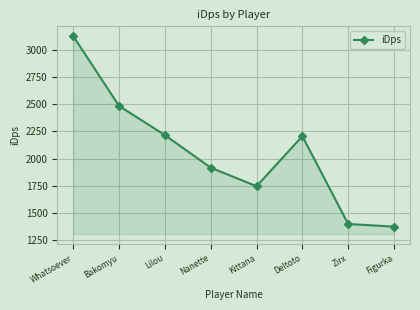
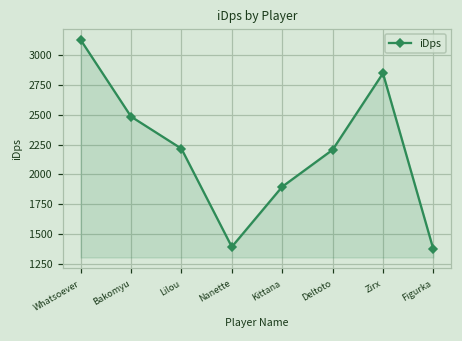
Nanette: 1920 -> 1390
Kittana: 1740 -> 1900
Zirx: 1400 -> 2850
